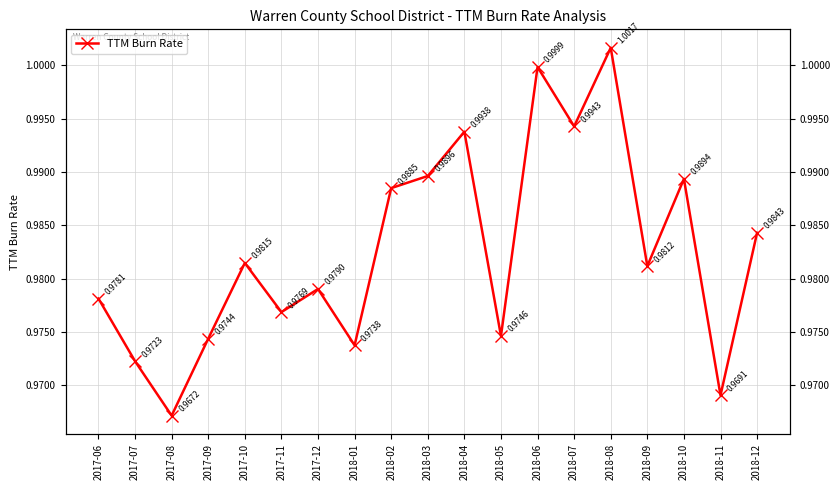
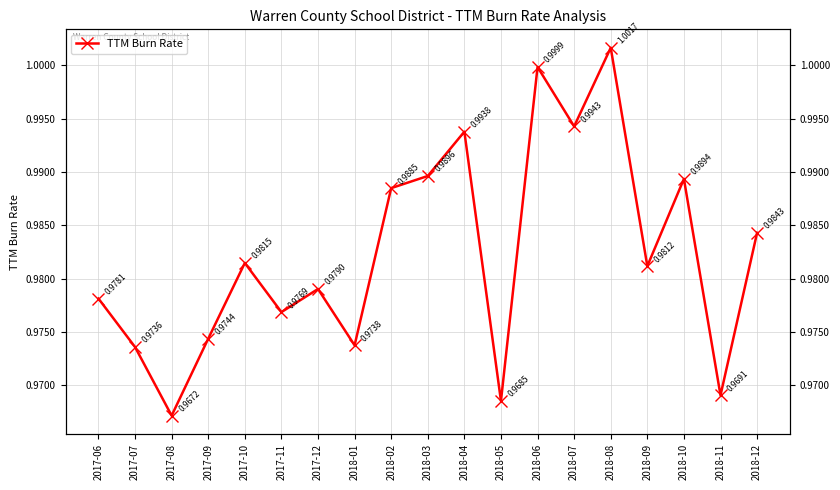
2017-07: 0.9723 -> 0.9736
2018-05: 0.9746 -> 0.9685
